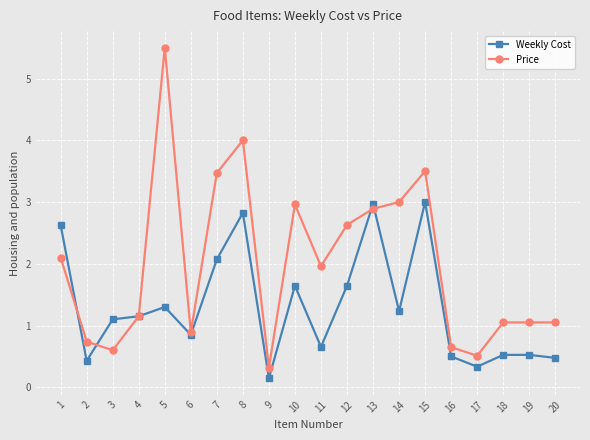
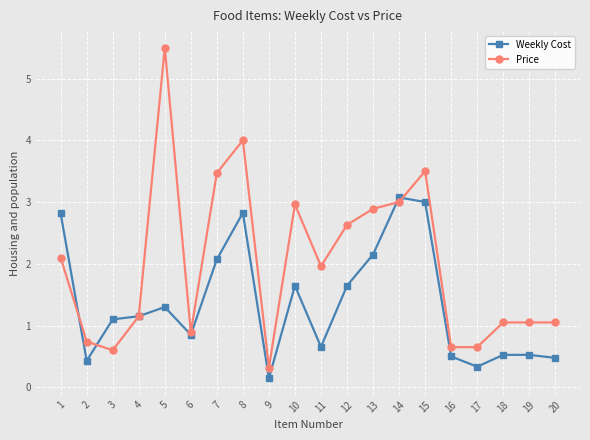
Weekly Cost, 1: 2.6 -> 2.8
Weekly Cost, 13: 3.0 -> 2.2
Weekly Cost, 14: 1.2 -> 3.1
Price, 17: 0.5 -> 0.7
